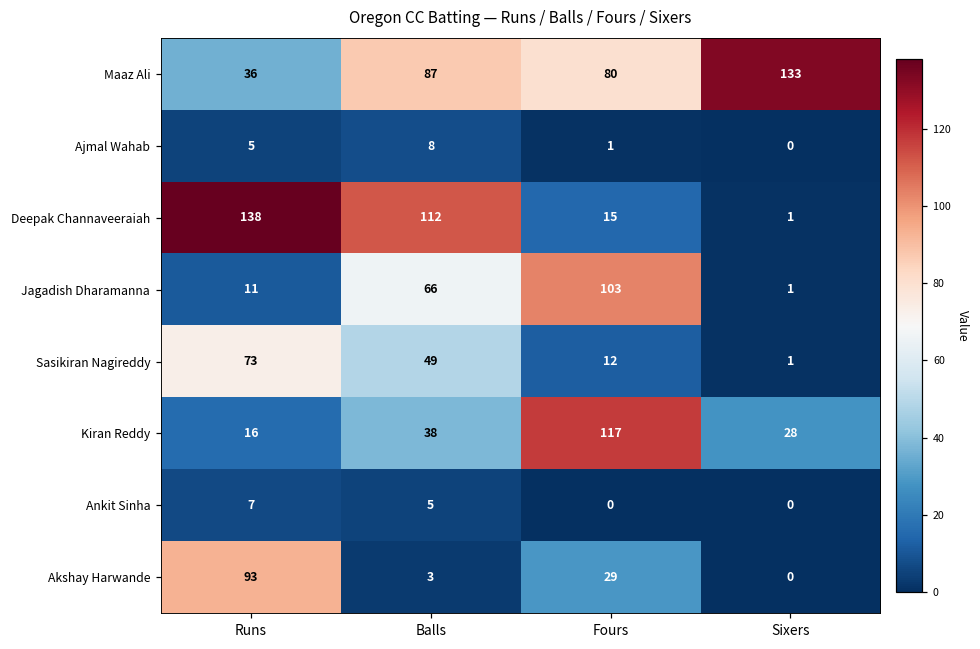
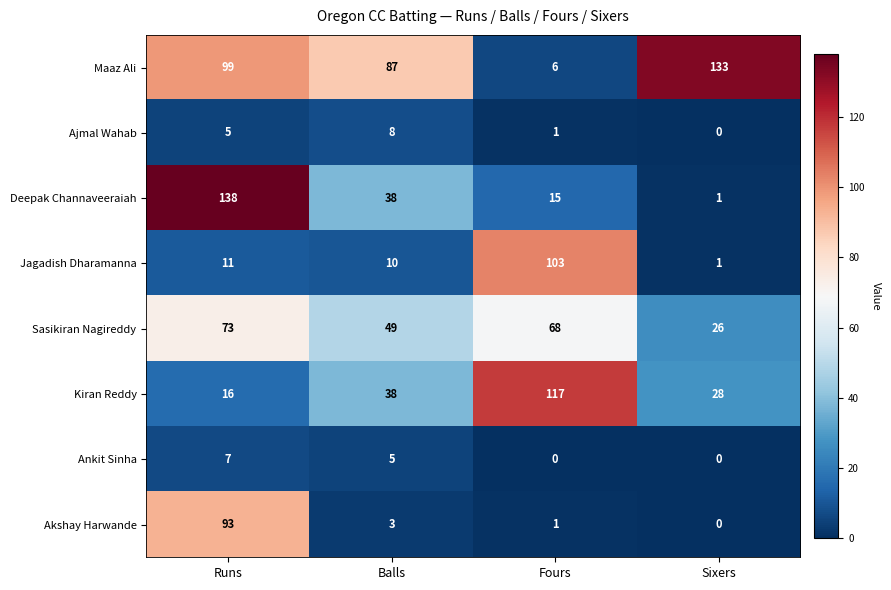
Maaz Ali, Runs: 36 -> 99
Maaz Ali, Fours: 80 -> 6
Deepak Channaveeraiah, Balls: 112 -> 38
Jagadish Dharamanna, Balls: 66 -> 10
Sasikiran Nagireddy, Fours: 12 -> 68
Sasikiran Nagireddy, Sixers: 1 -> 26
Akshay Harwande, Fours: 29 -> 1
